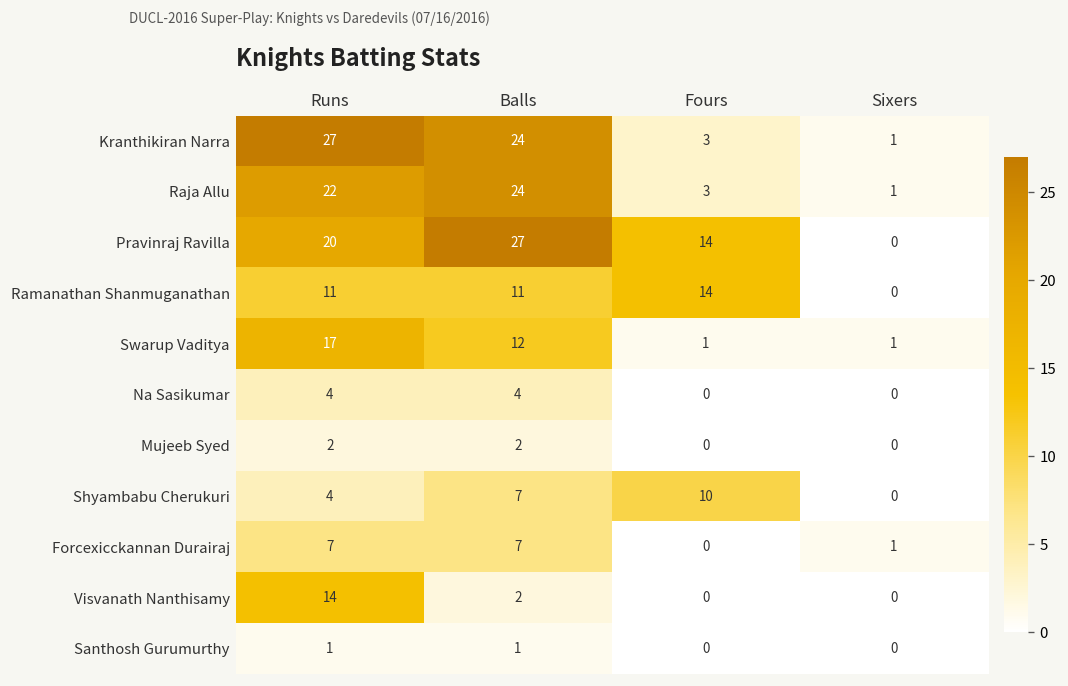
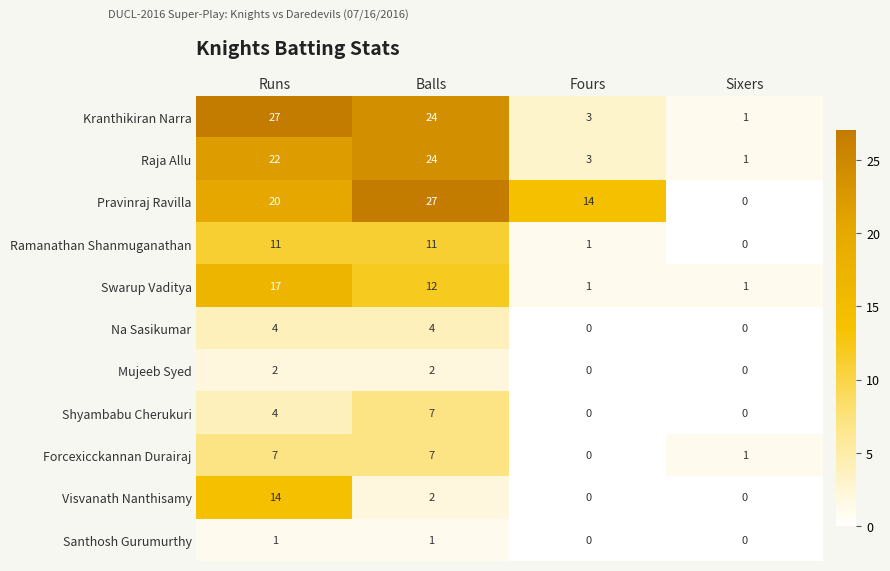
Ramanathan Shanmuganathan, Fours: 14 -> 1
Shyambabu Cherukuri, Fours: 10 -> 0
